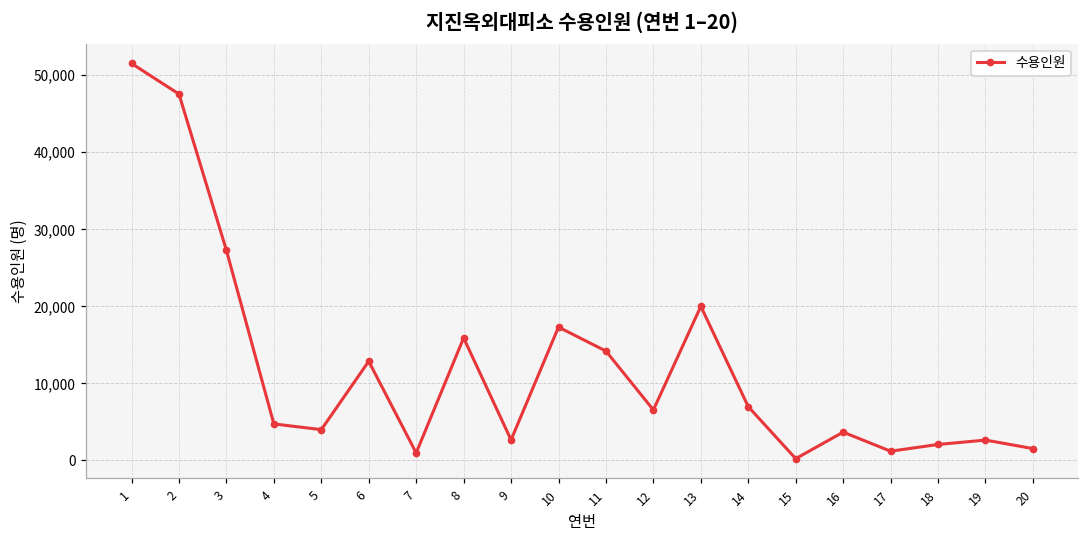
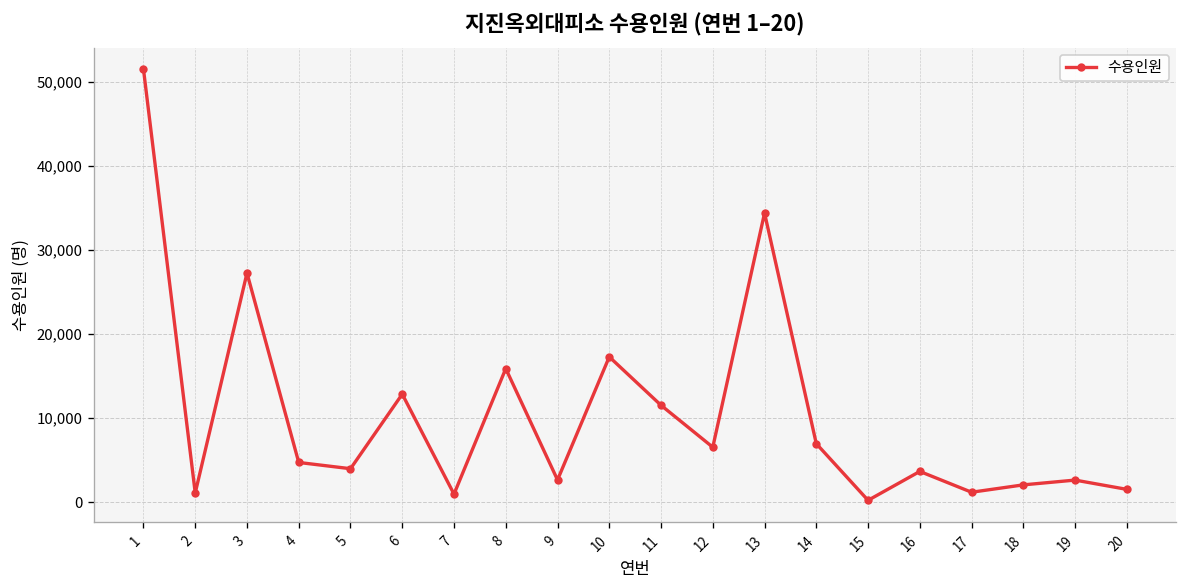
2: 48,000 -> 1,000
11: 14,000 -> 12,000
13: 20,000 -> 34,000
